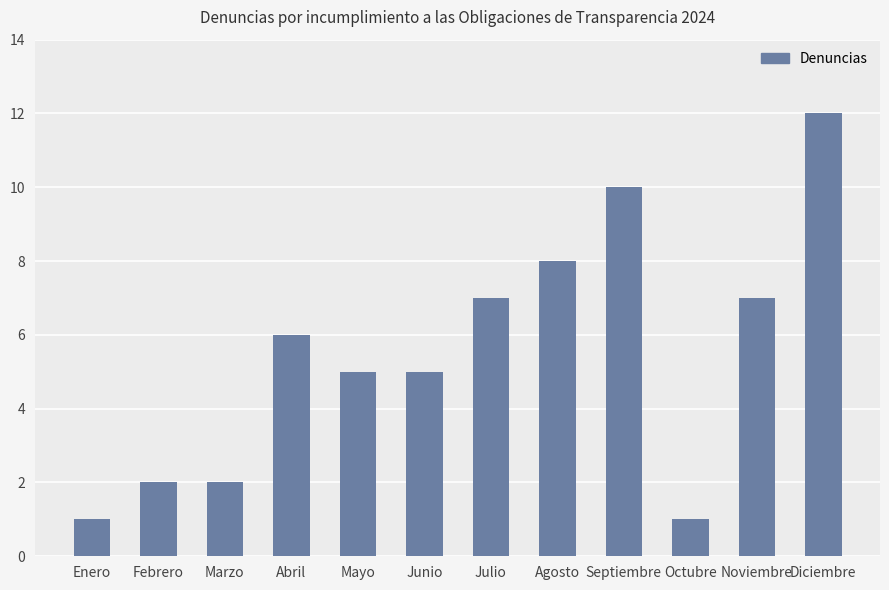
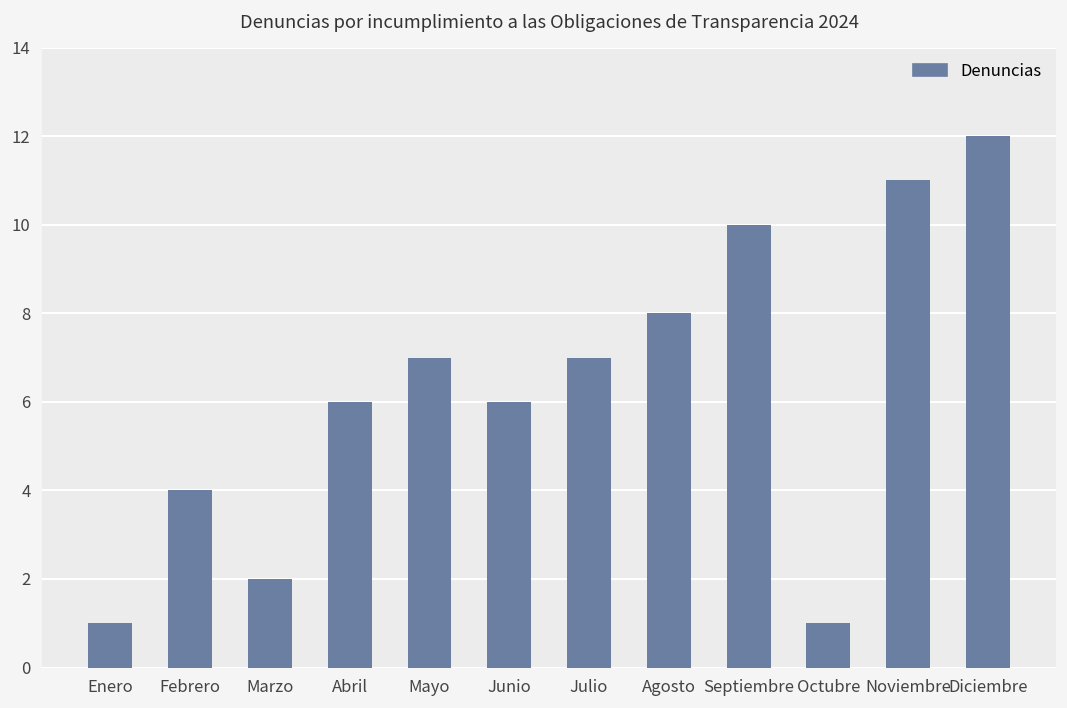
Febrero: 2 -> 4
Mayo: 5 -> 7
Junio: 5 -> 6
Noviembre: 7 -> 11
